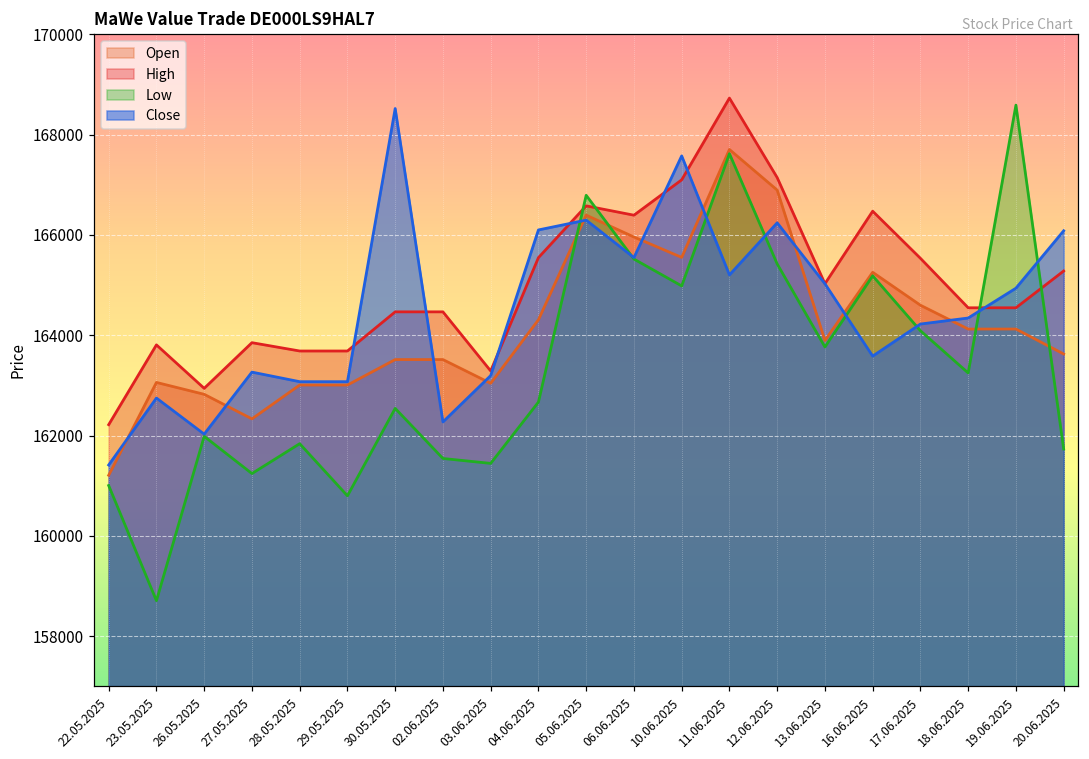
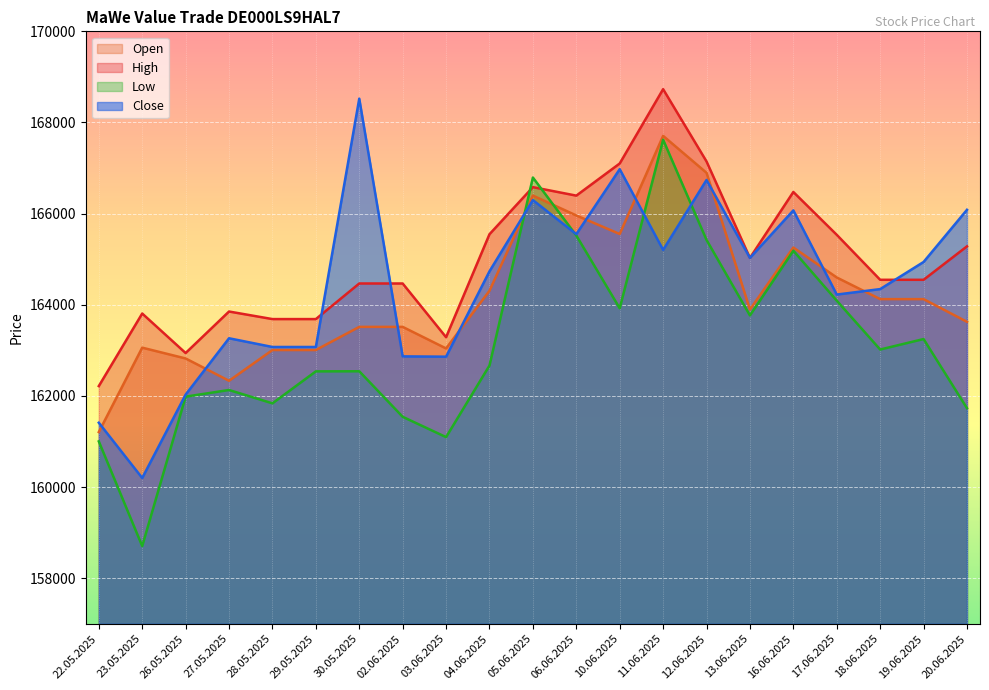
Close, 23.05.2025: 162700 -> 160200
Low, 27.05.2025: 161200 -> 162100
Low, 29.05.2025: 160800 -> 162500
Close, 02.06.2025: 162300 -> 162900
Low, 03.06.2025: 161400 -> 161100
Close, 03.06.2025: 163200 -> 162900
Close, 04.06.2025: 166100 -> 164700
Low, 10.06.2025: 165000 -> 163900
Close, 10.06.2025: 167600 -> 167000
Close, 12.06.2025: 166200 -> 166700
Close, 16.06.2025: 163600 -> 166100
Low, 18.06.2025: 163200 -> 163000
Low, 19.06.2025: 168600 -> 163200
